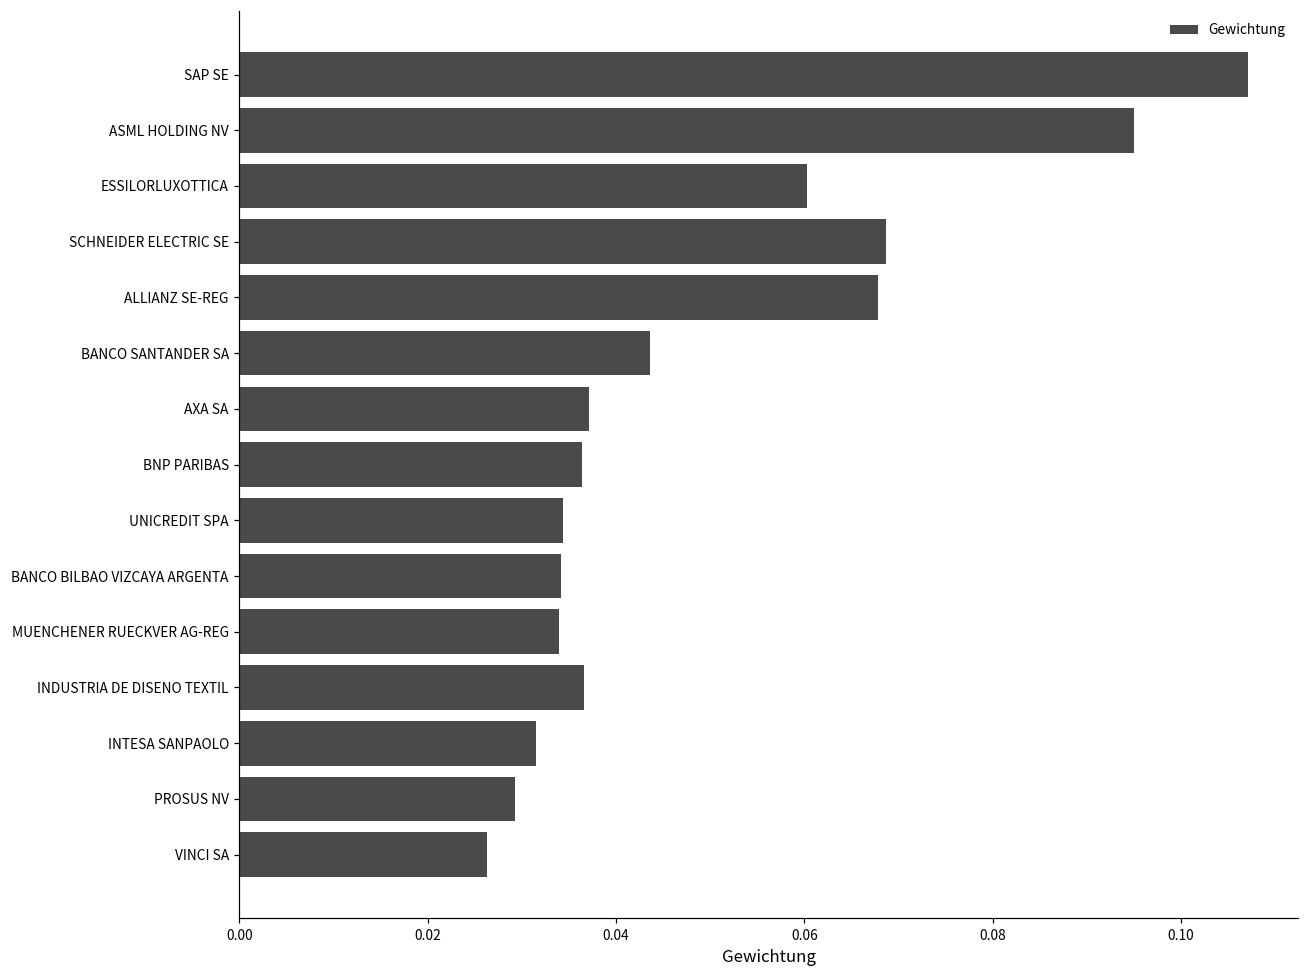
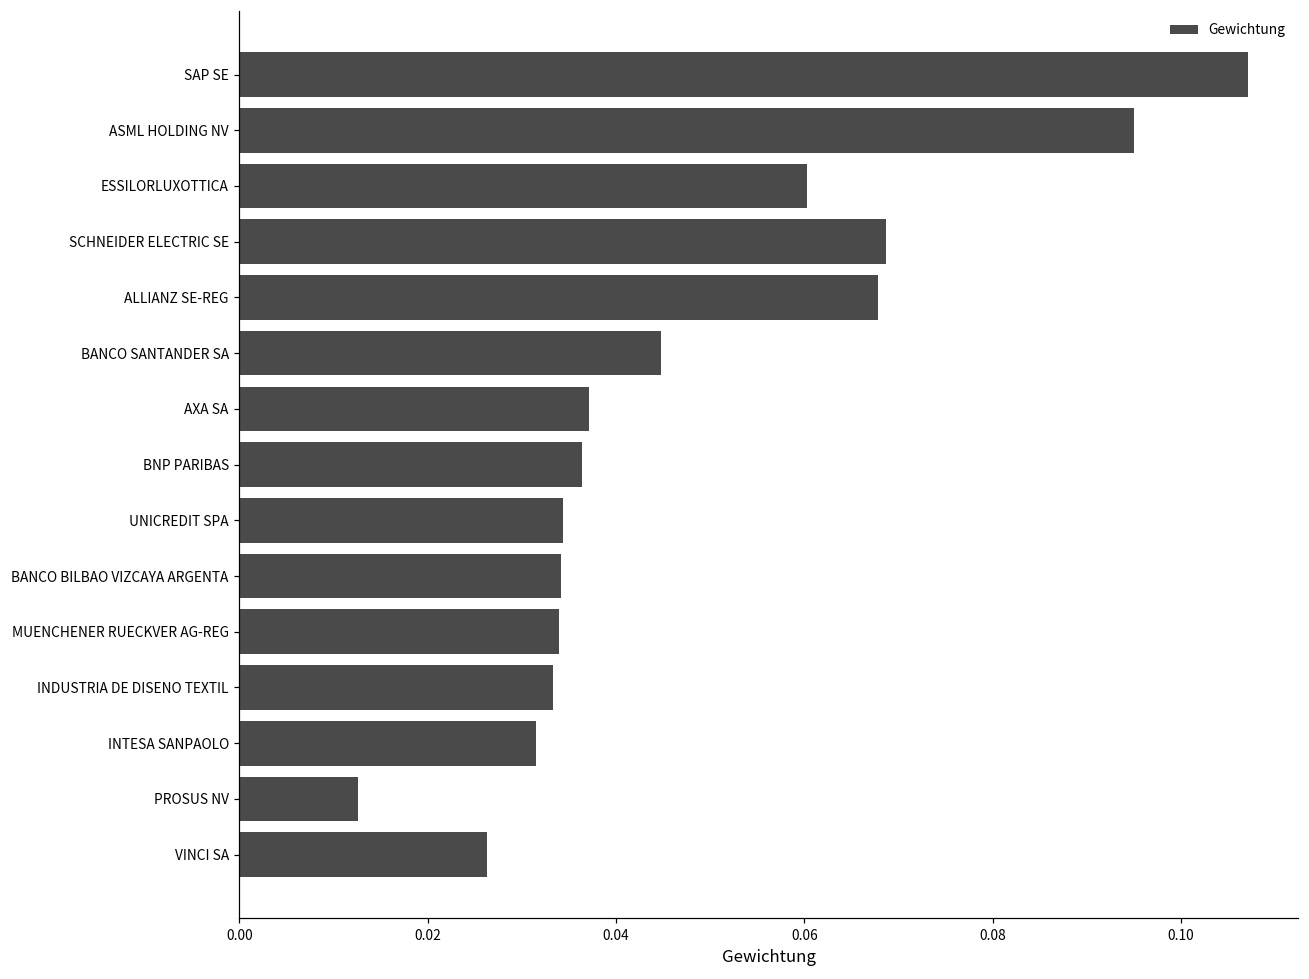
BANCO SANTANDER SA: 0.044 -> 0.045
INDUSTRIA DE DISENO TEXTIL: 0.037 -> 0.033
PROSUS NV: 0.029 -> 0.013
